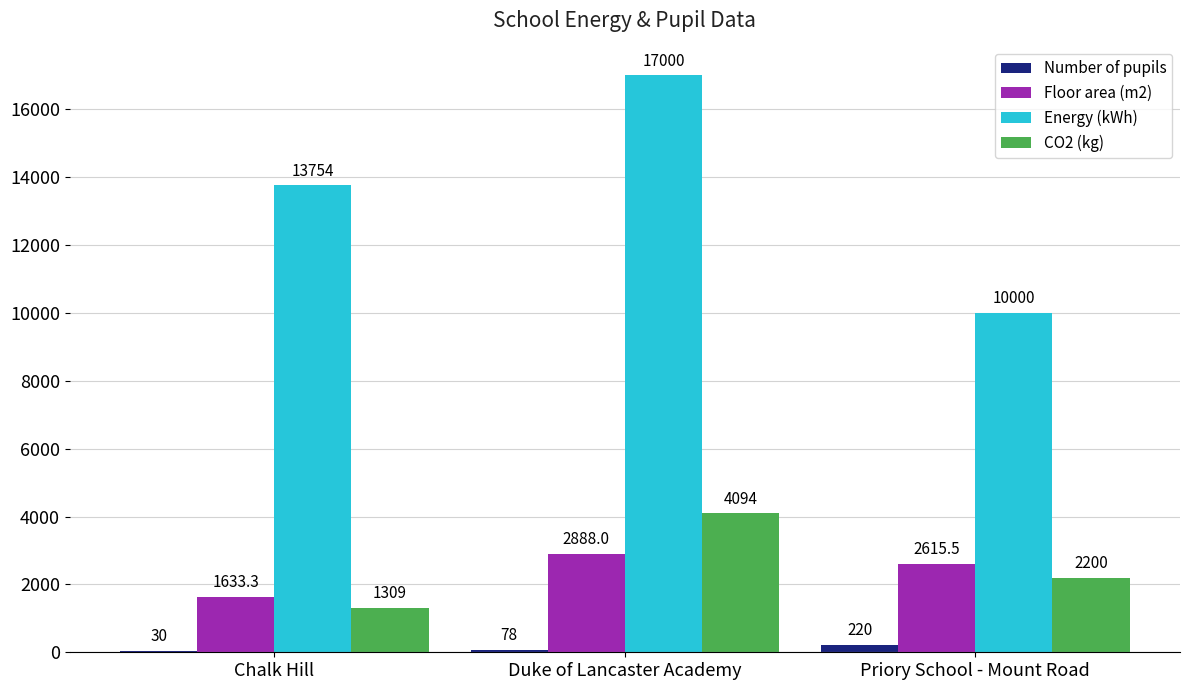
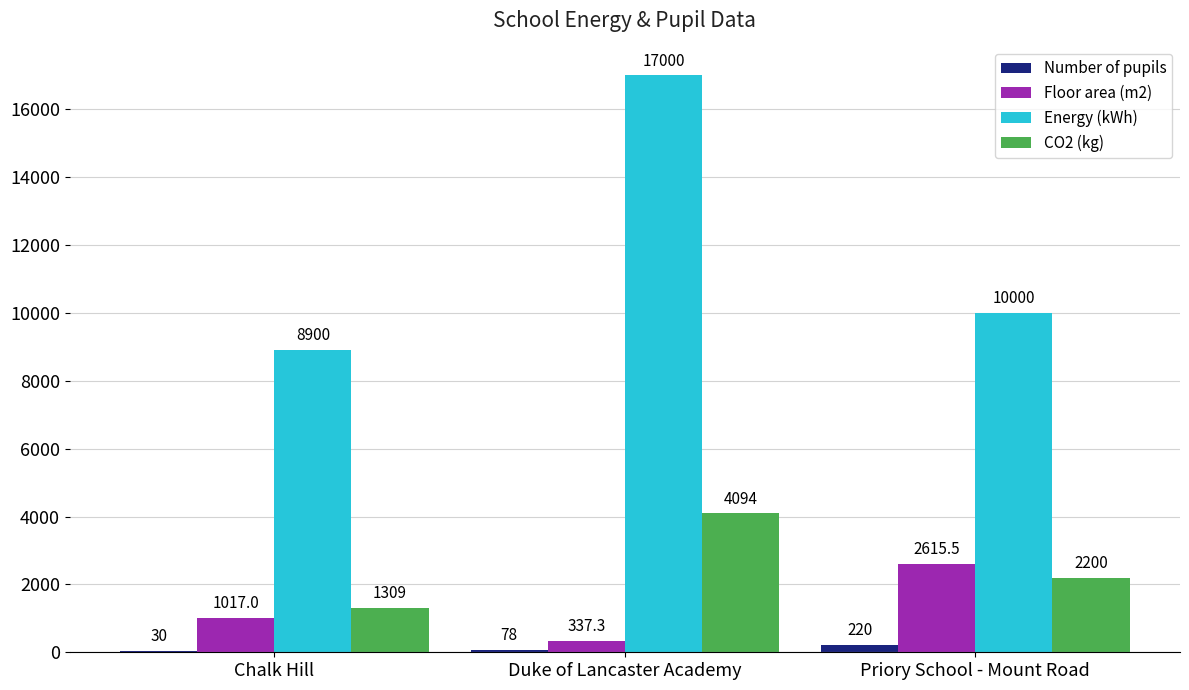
Floor area (m2), Chalk Hill: 1633.3 -> 1017.0
Energy (kWh), Chalk Hill: 13754 -> 8900
Floor area (m2), Duke of Lancaster Academy: 2888.0 -> 337.3
